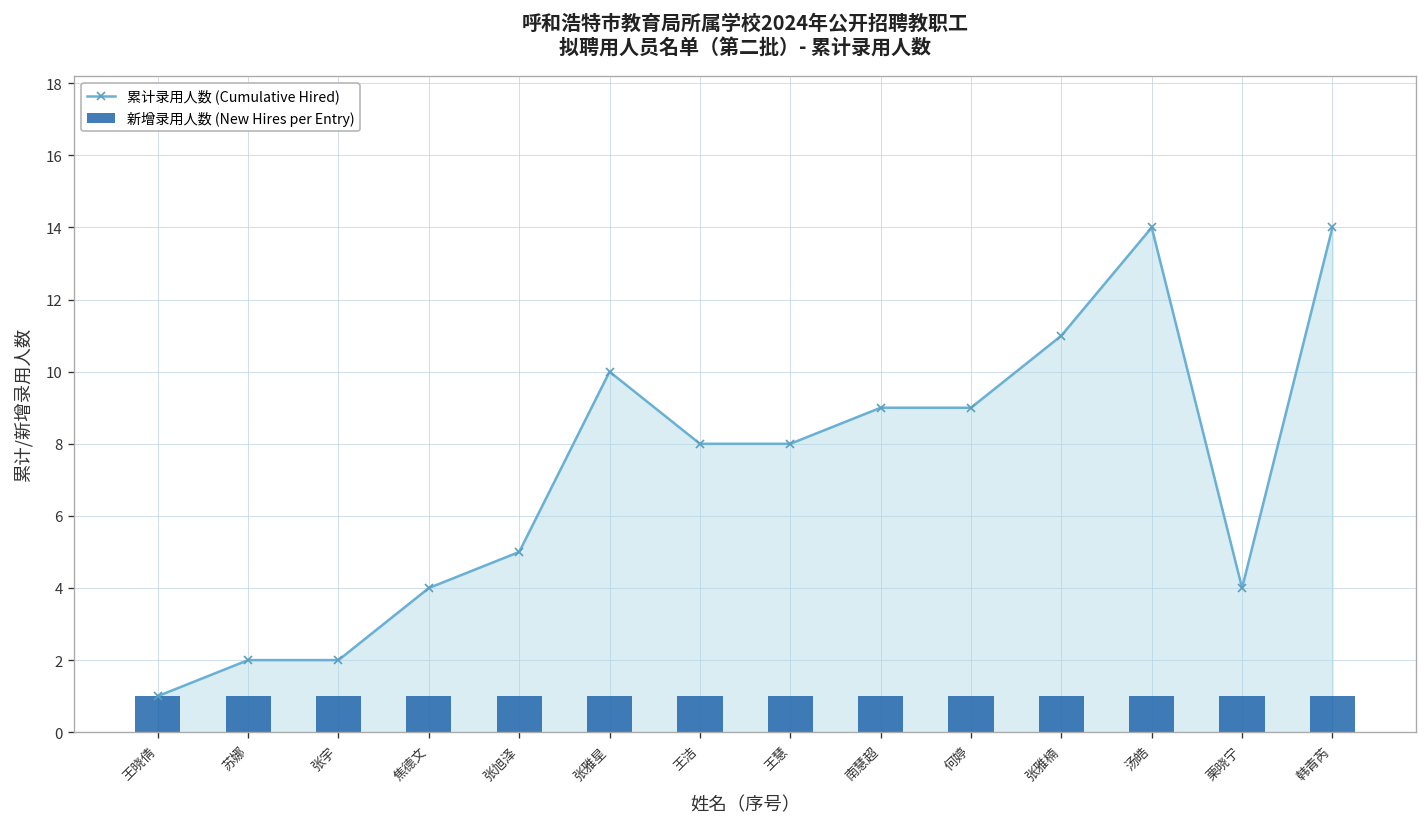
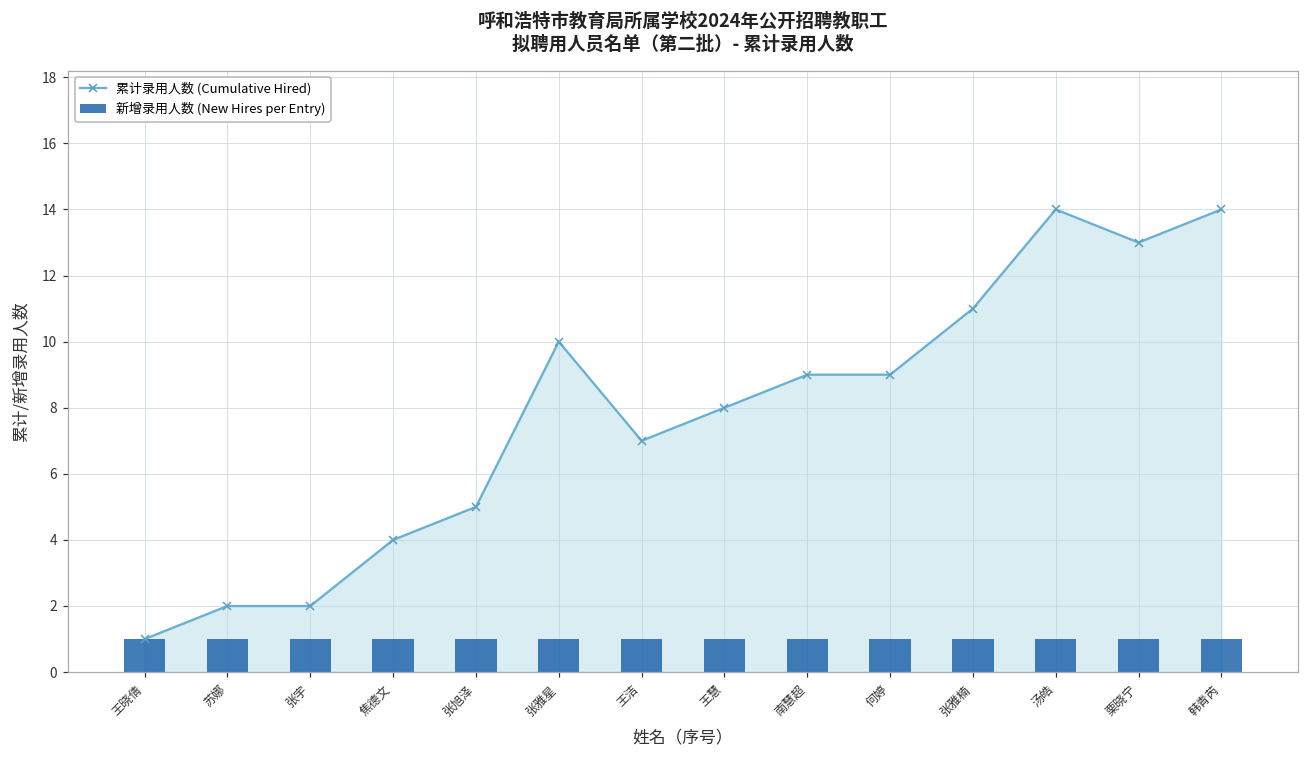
累计录用人数 (Cumulative Hired), 王洁: 8 -> 7
累计录用人数 (Cumulative Hired), 栗晓宁: 4 -> 13
